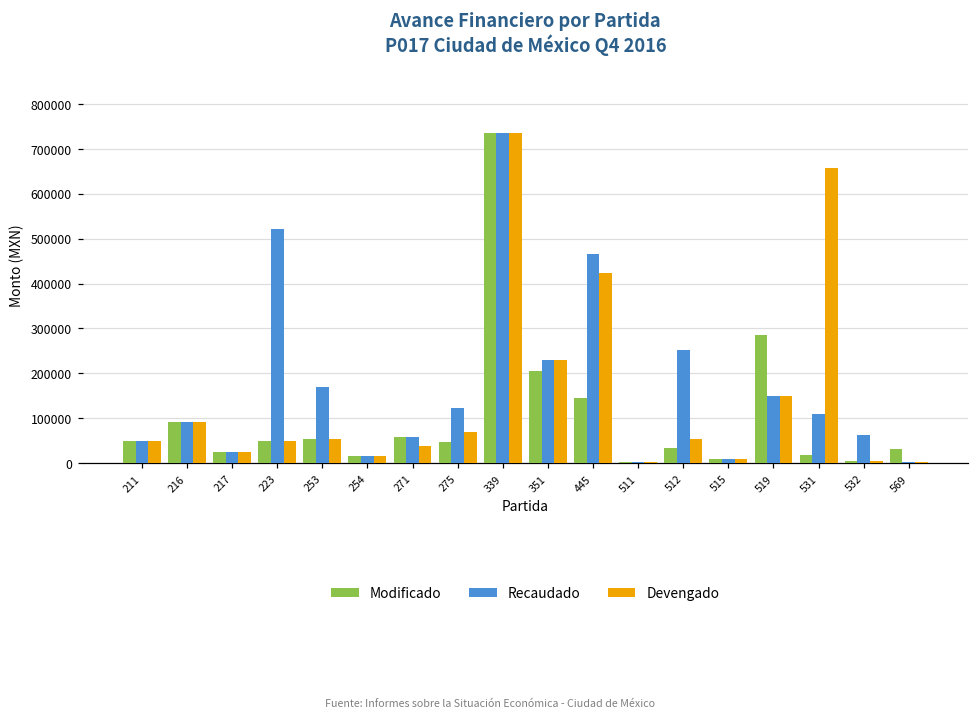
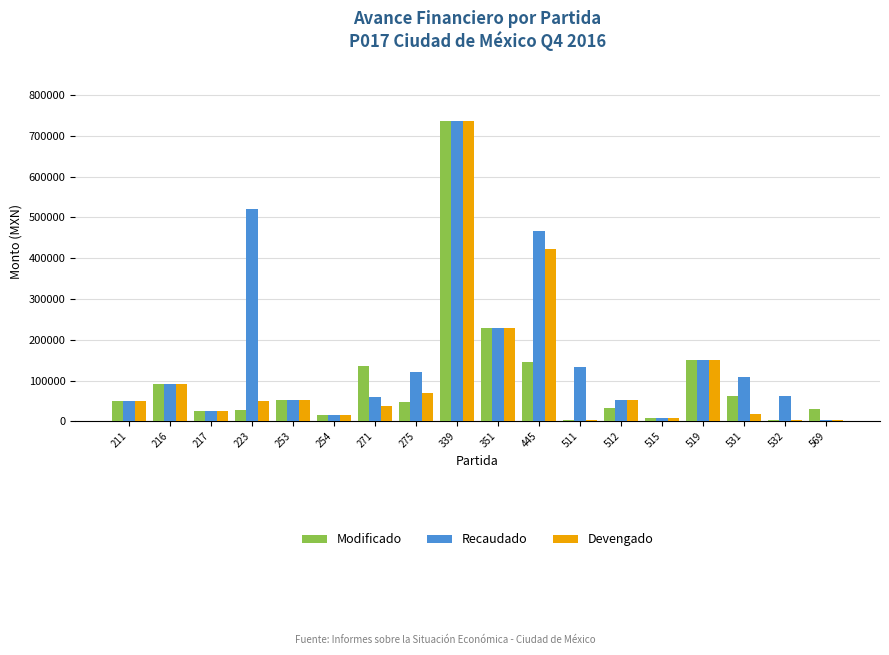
Modificado, 223: 50000 -> 30000
Recaudado, 253: 170000 -> 50000
Modificado, 271: 60000 -> 140000
Modificado, 351: 200000 -> 230000
Recaudado, 511: 0 -> 130000
Recaudado, 512: 250000 -> 50000
Modificado, 519: 290000 -> 150000
Modificado, 531: 20000 -> 60000
Devengado, 531: 660000 -> 20000
